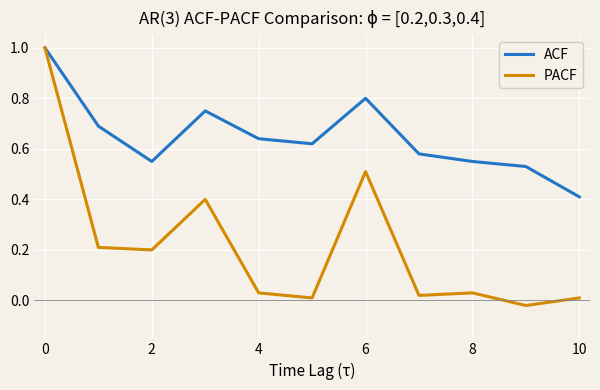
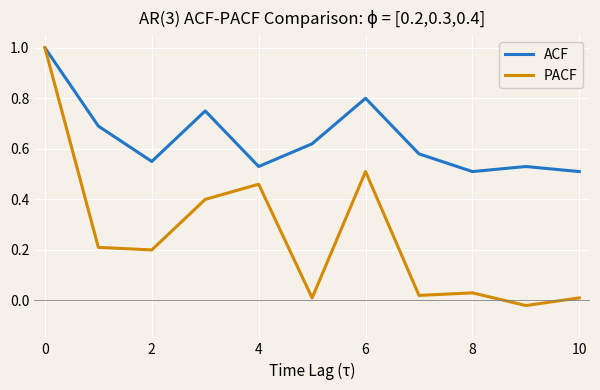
ACF, 4: 0.64 -> 0.53
PACF, 4: 0.03 -> 0.46
ACF, 8: 0.55 -> 0.51
ACF, 10: 0.41 -> 0.51
